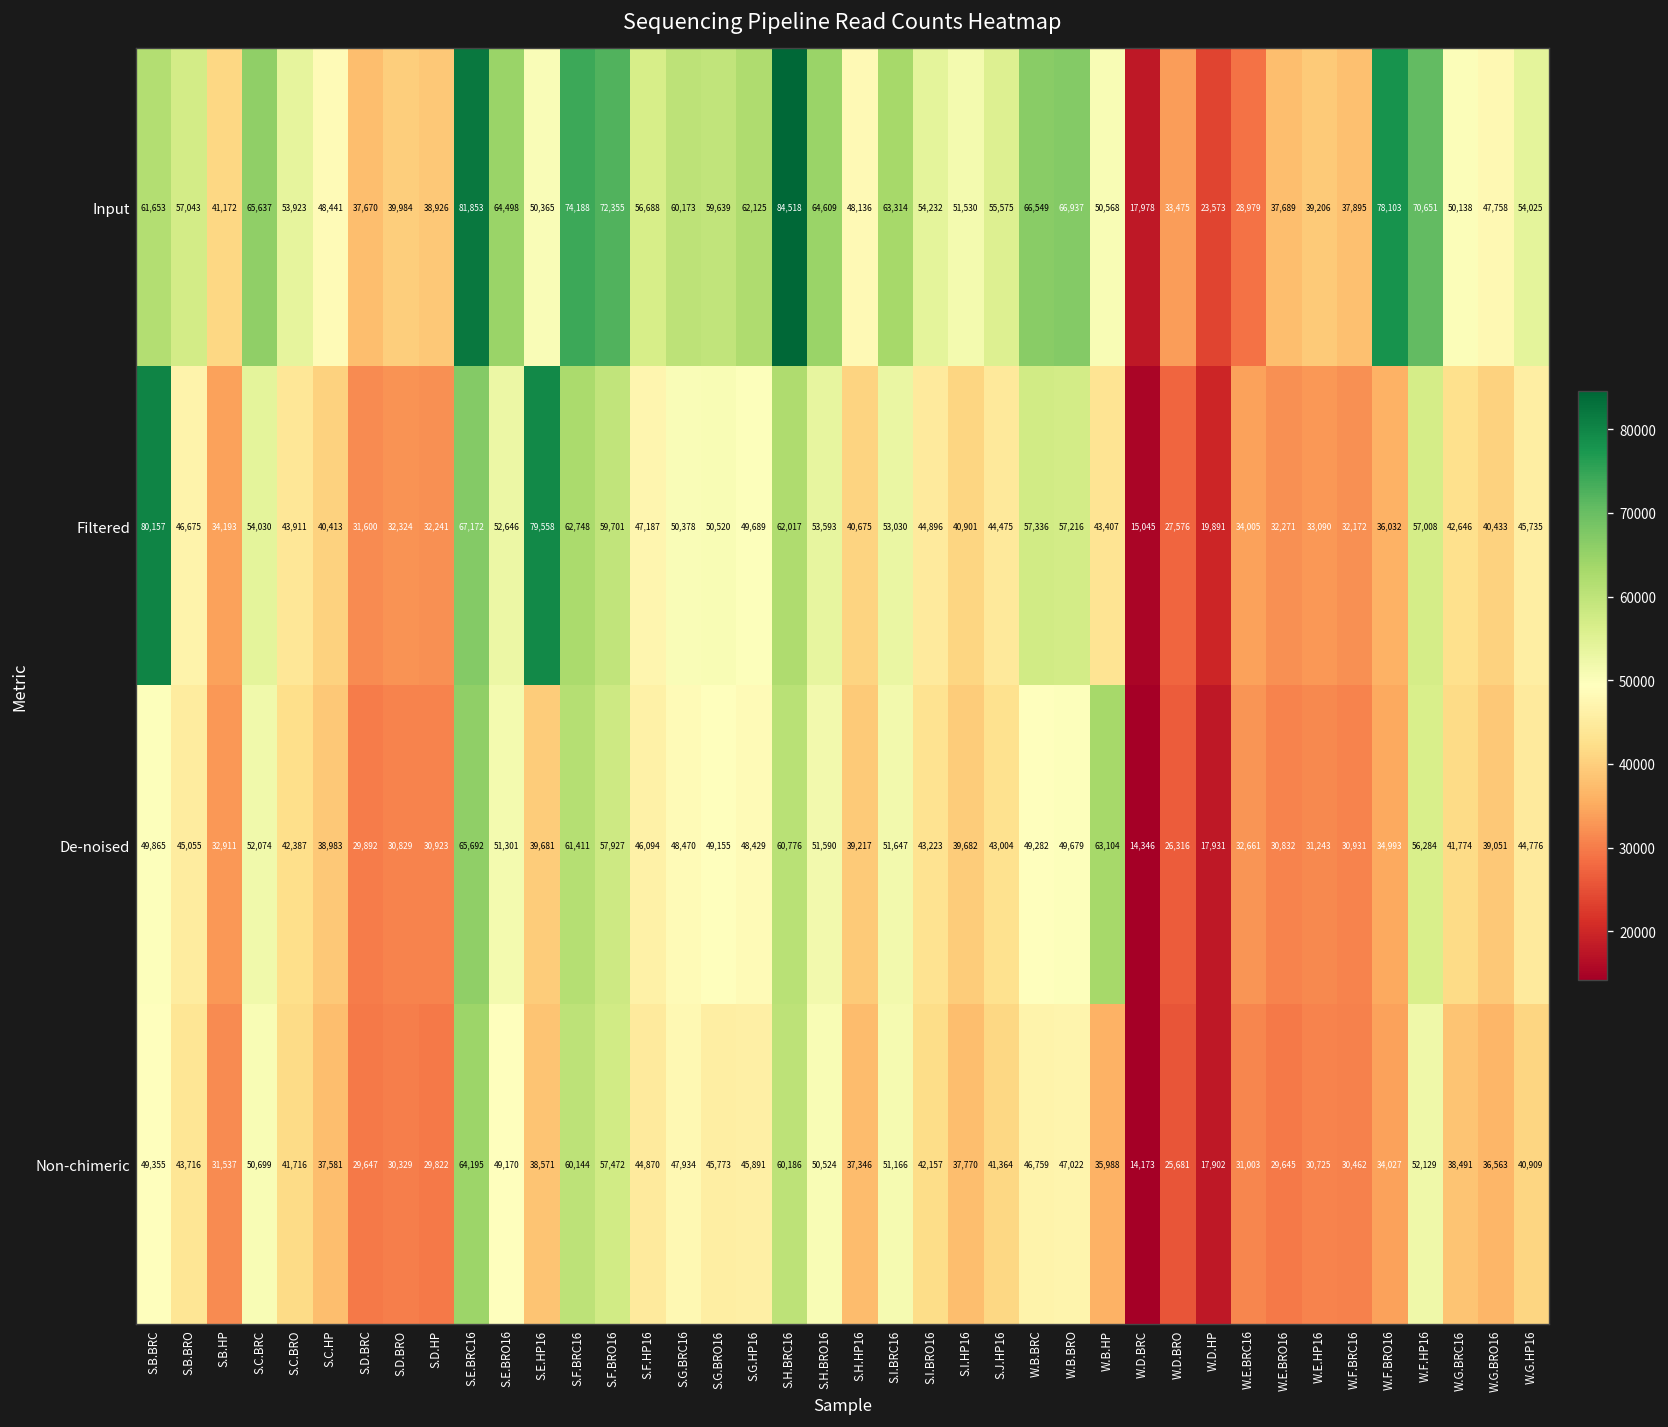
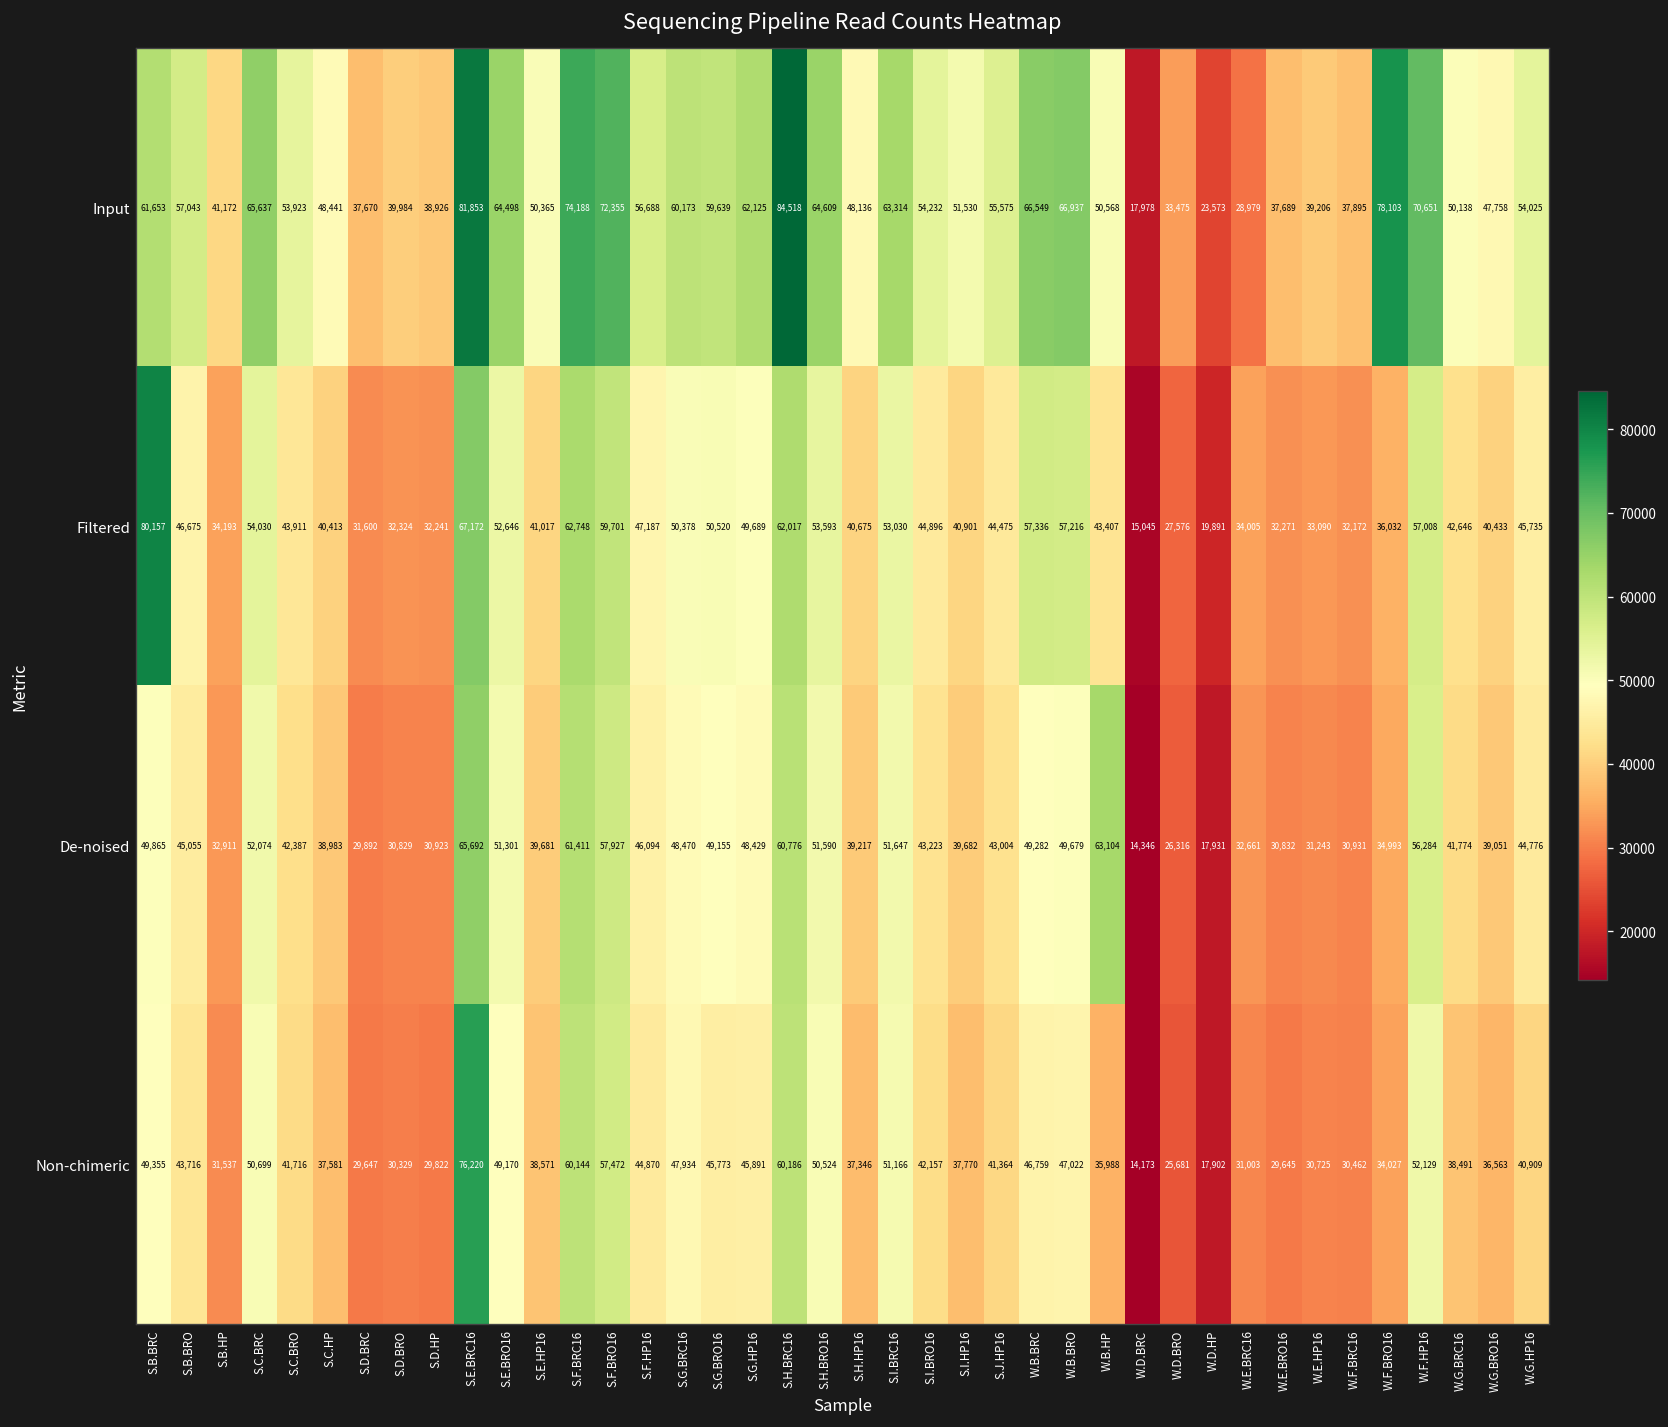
Filtered, S.E.HP16: 79,558 -> 41,017
Non-chimeric, S.E.BRC16: 64,195 -> 76,220
